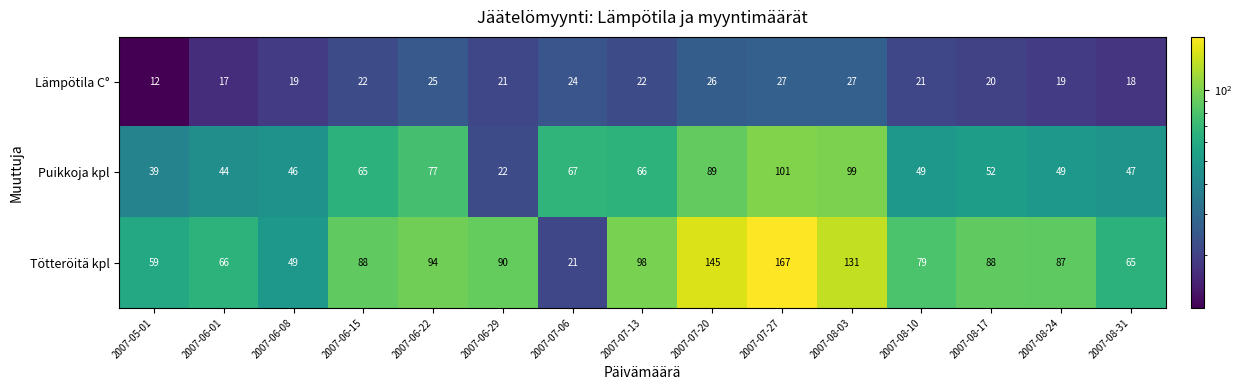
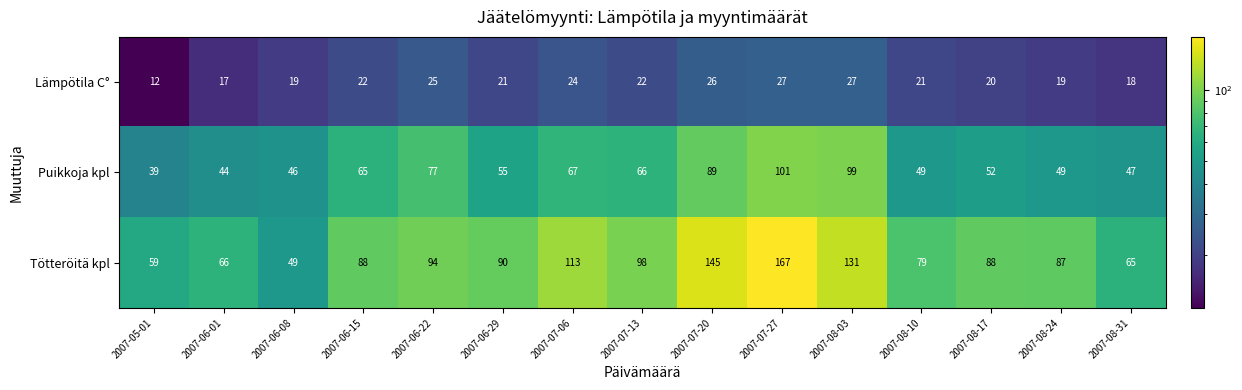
Puikkoja kpl, 2007-06-29: 22 -> 55
Tötteröitä kpl, 2007-07-06: 21 -> 113
